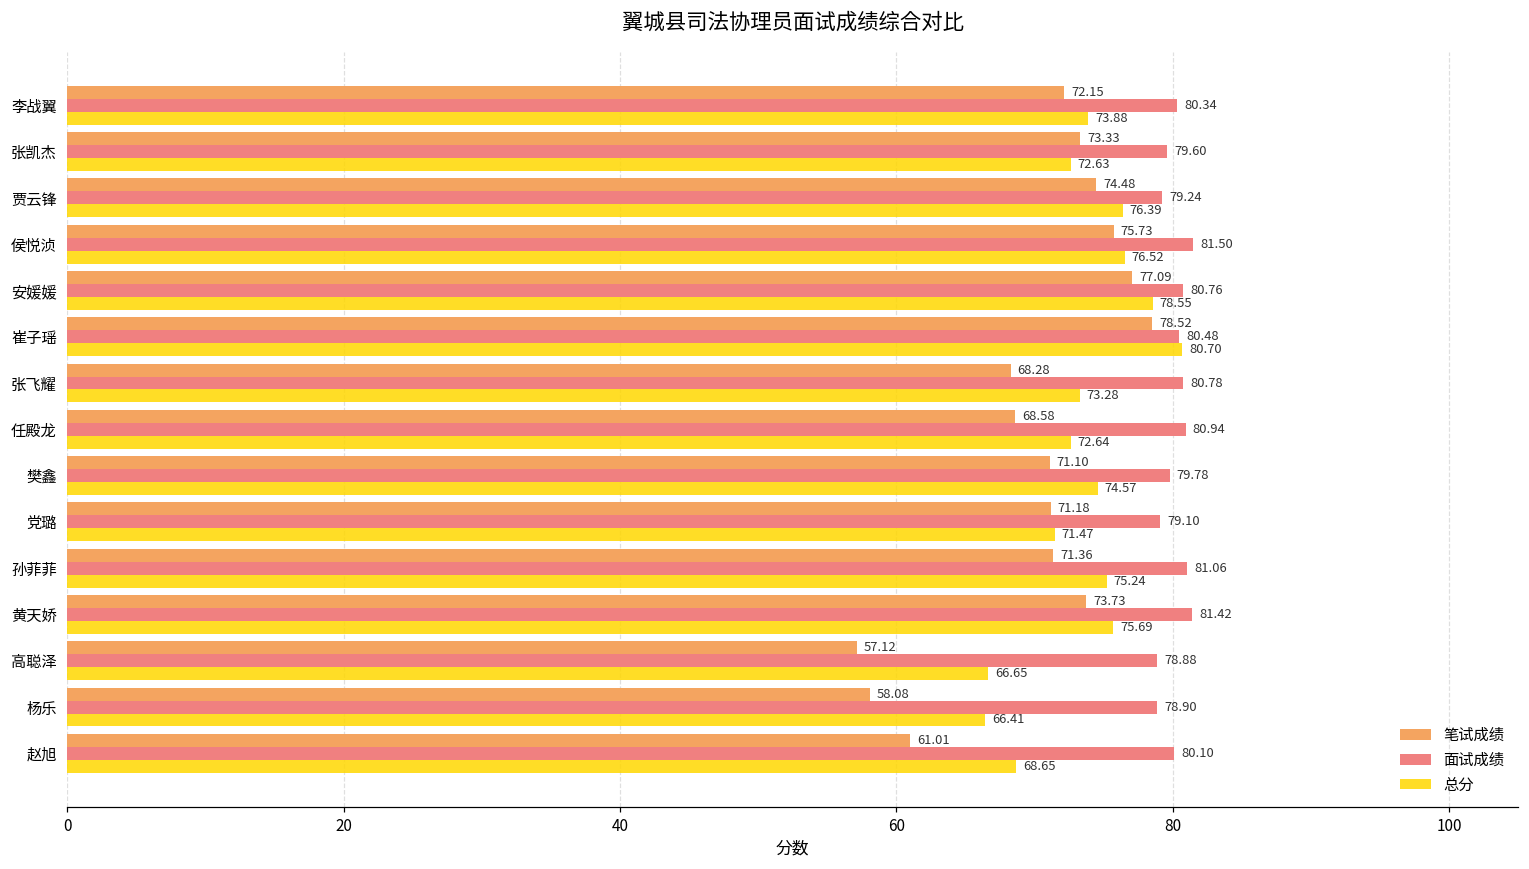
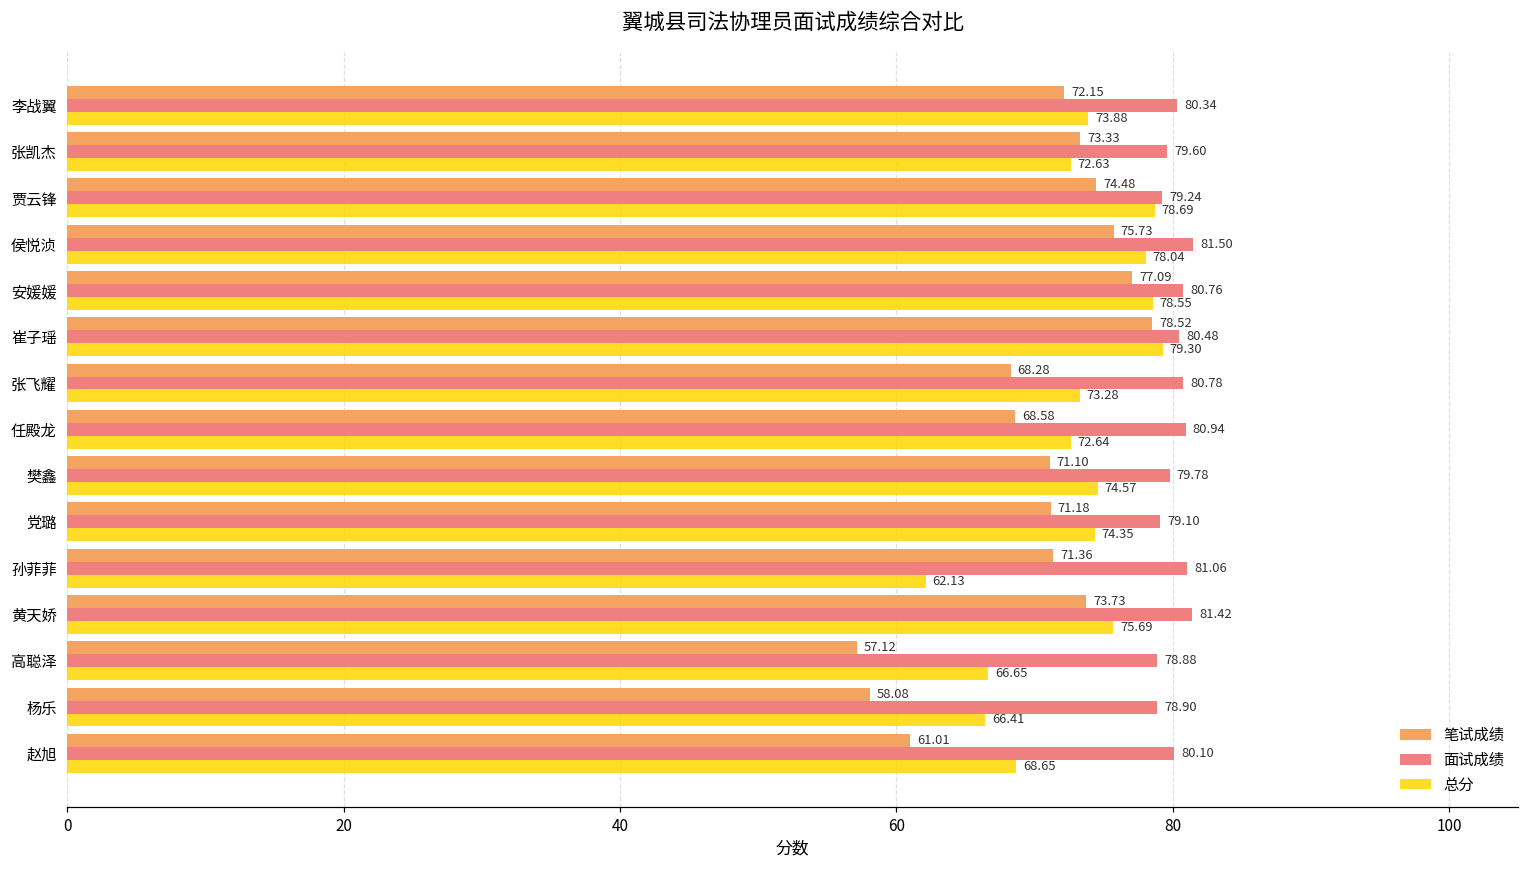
总分, 贾云锋: 76.39 -> 78.69
总分, 侯悦浈: 76.52 -> 78.04
总分, 崔子瑶: 80.70 -> 79.30
总分, 党璐: 71.47 -> 74.35
总分, 孙菲菲: 75.24 -> 62.13
